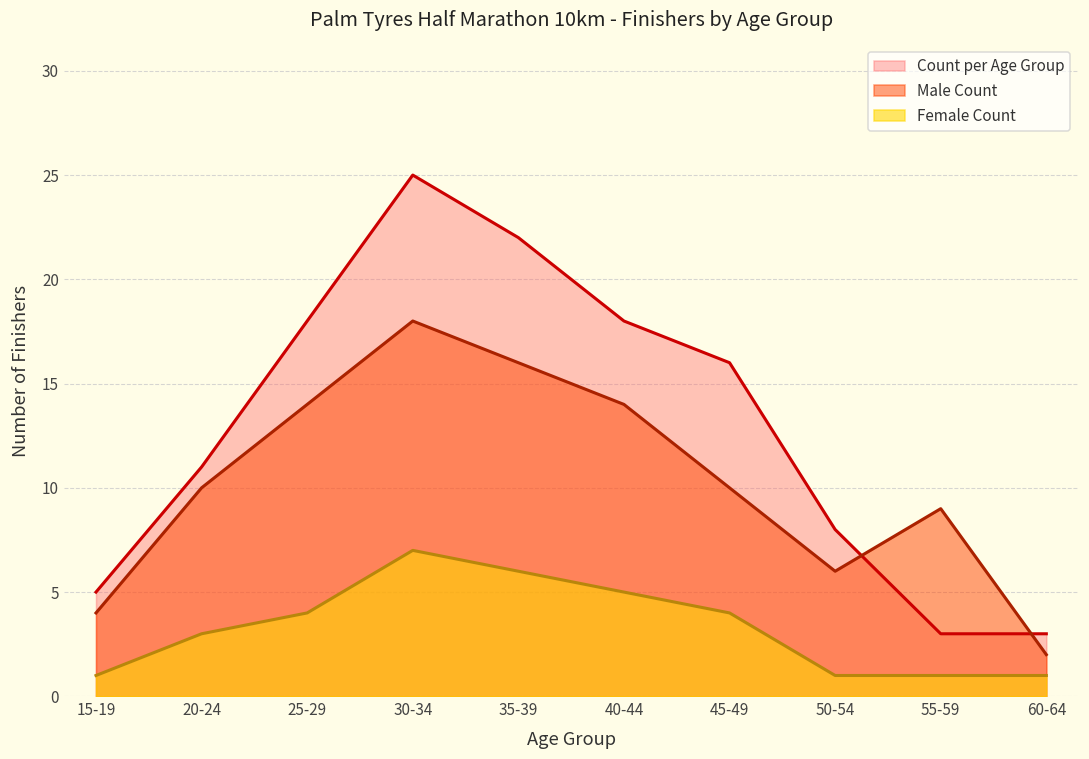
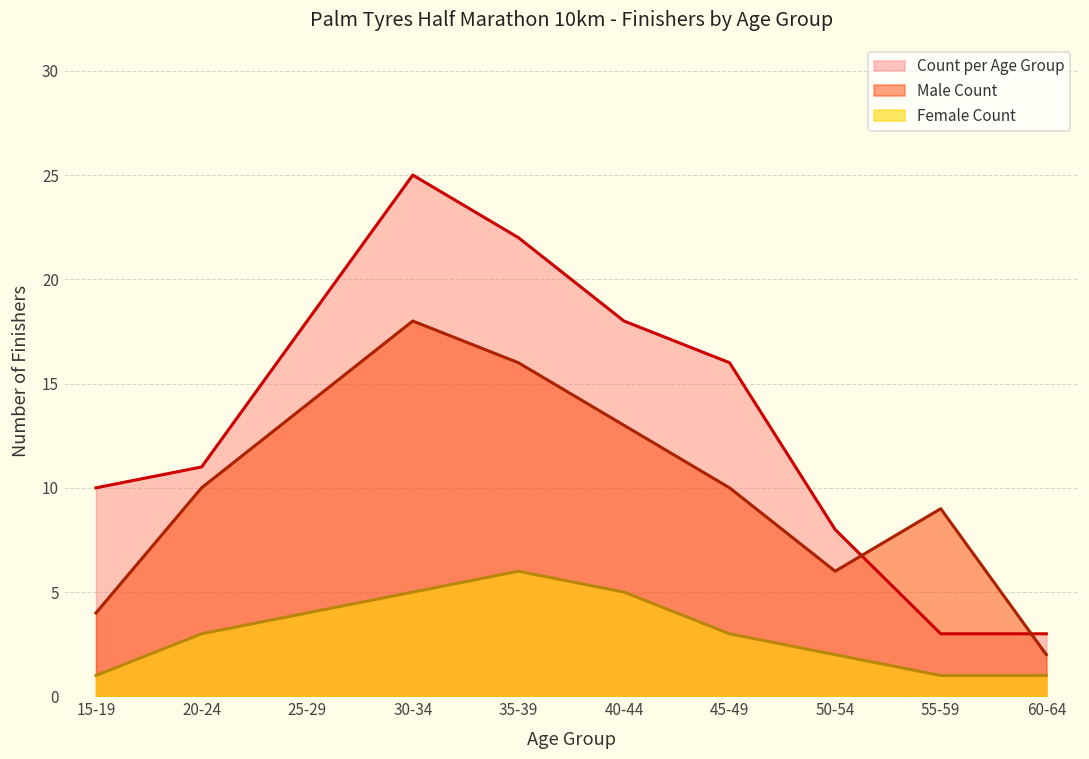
Count per Age Group, 15-19: 5 -> 10
Female Count, 30-34: 7 -> 5
Male Count, 40-44: 14 -> 13
Female Count, 45-49: 4 -> 3
Female Count, 50-54: 1 -> 2
